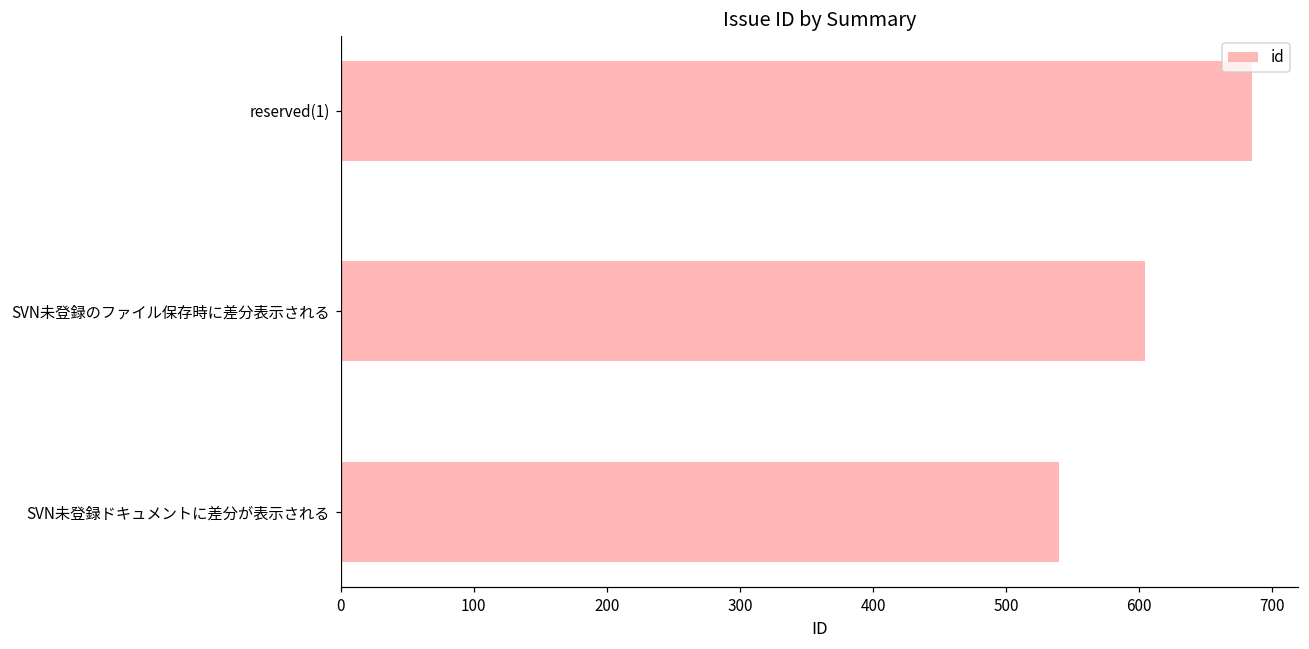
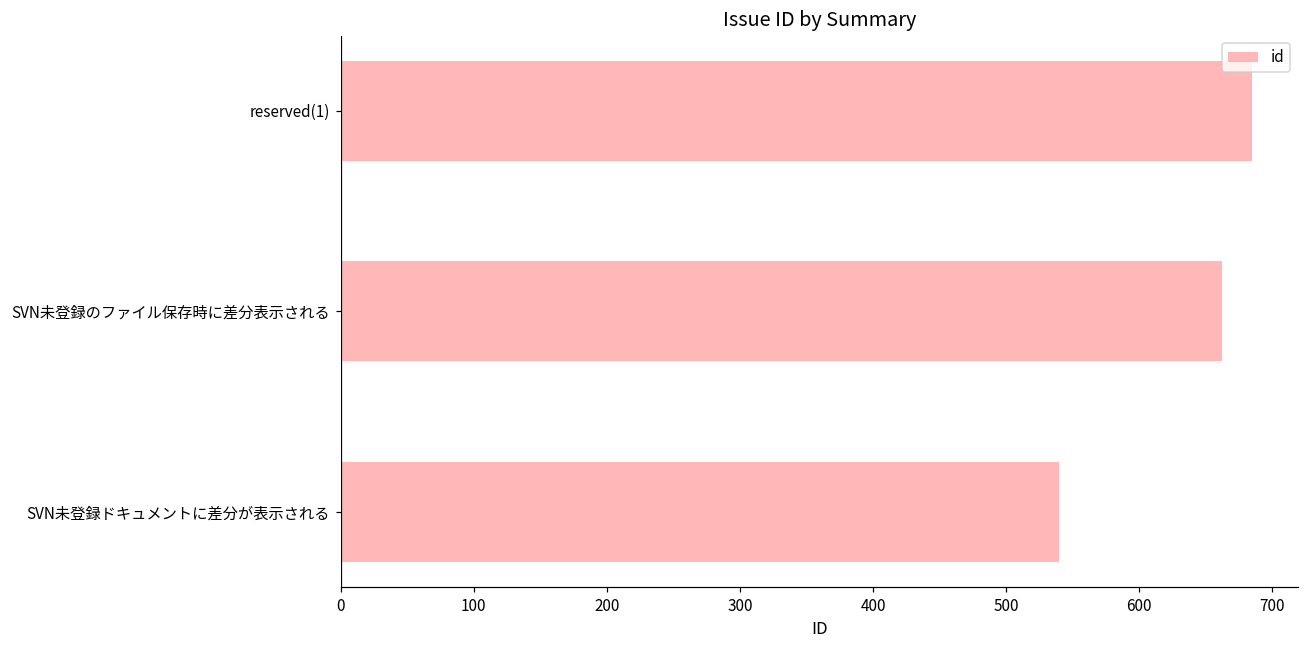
SVN未登録のファイル保存時に差分表示される: 604 -> 662
